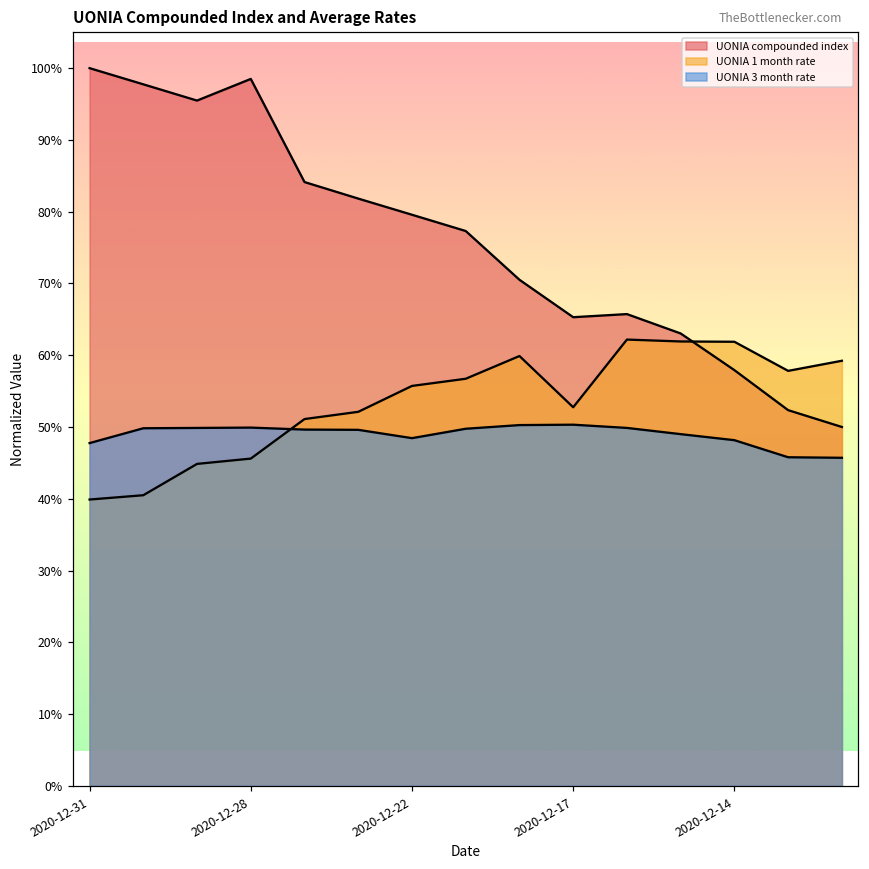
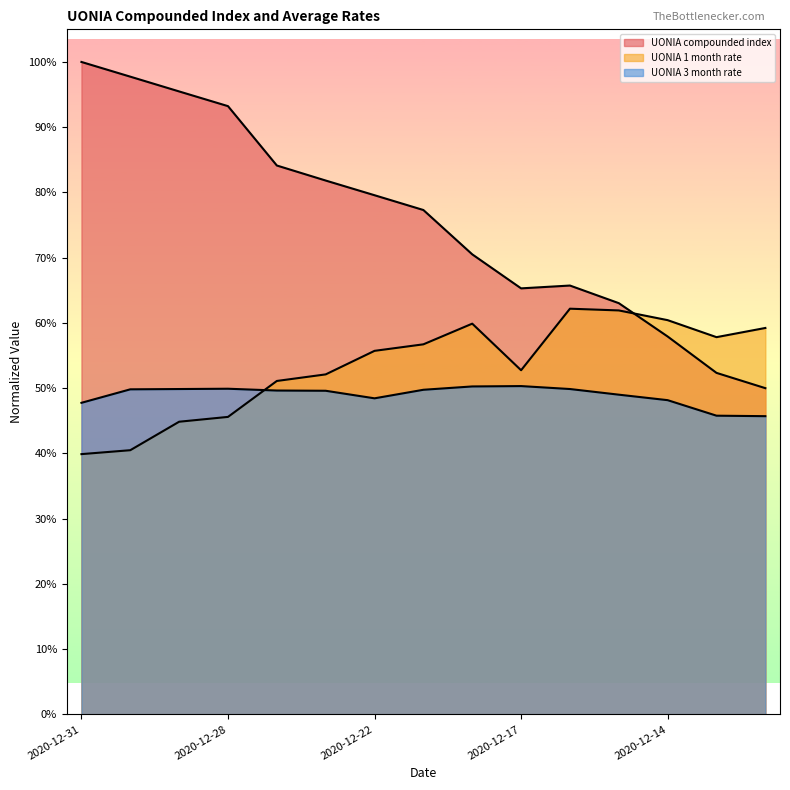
UONIA compounded index, 2020-12-28: 98% -> 93%
UONIA 1 month rate, 2020-12-14: 62% -> 60%
